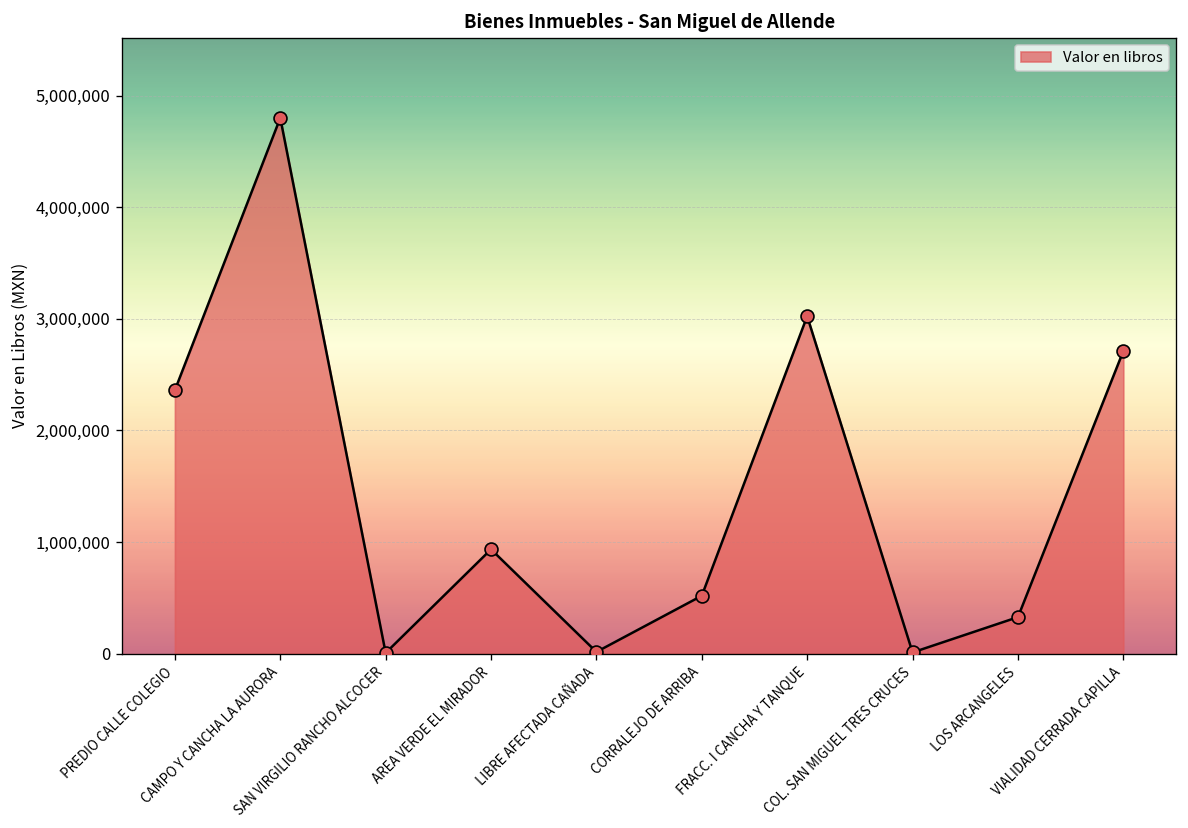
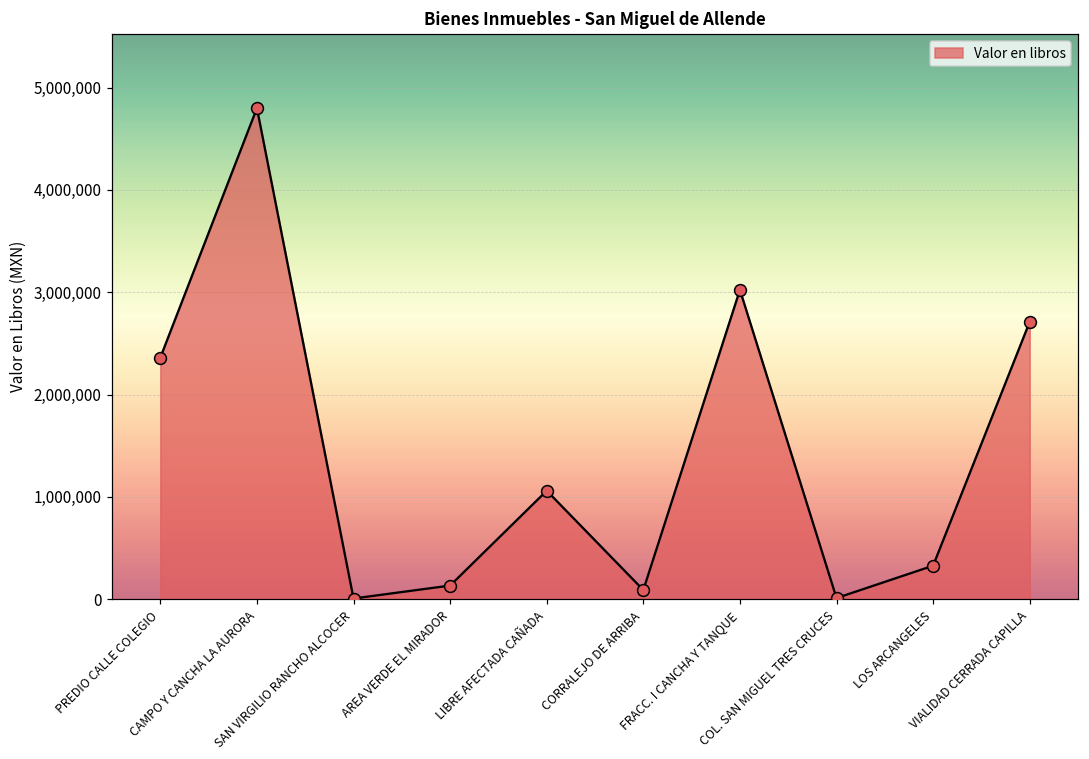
AREA VERDE EL MIRADOR: 900,000 -> 100,000
LIBRE AFECTADA CAÑADA: 0 -> 1,100,000
CORRALEJO DE ARRIBA: 500,000 -> 100,000
